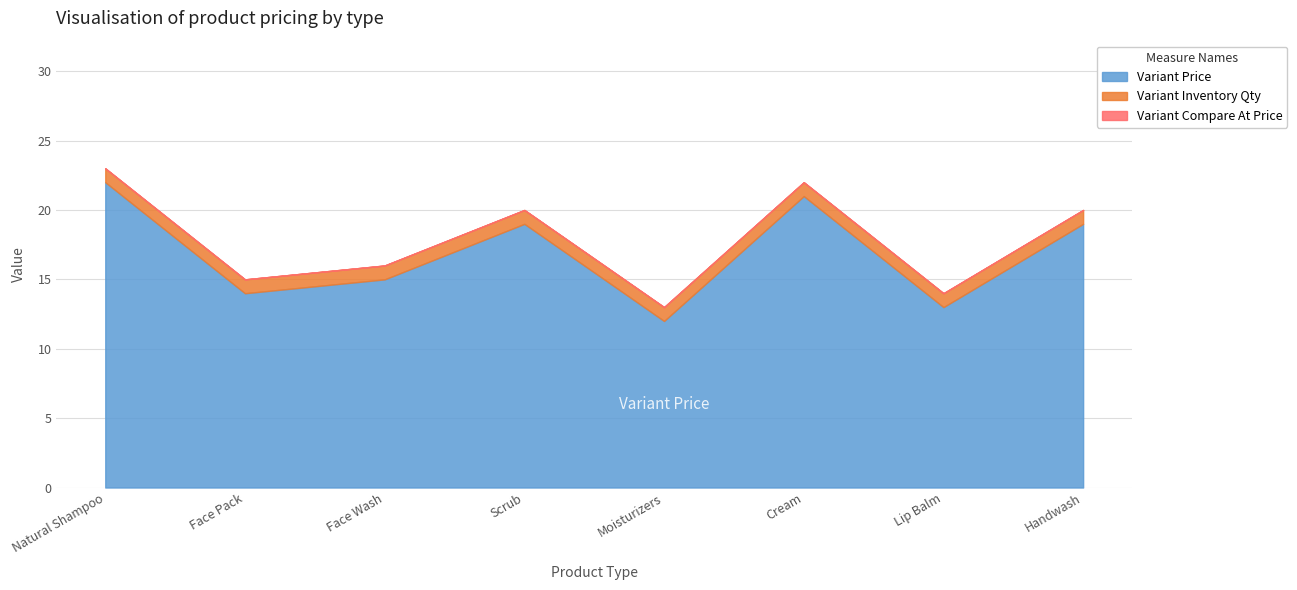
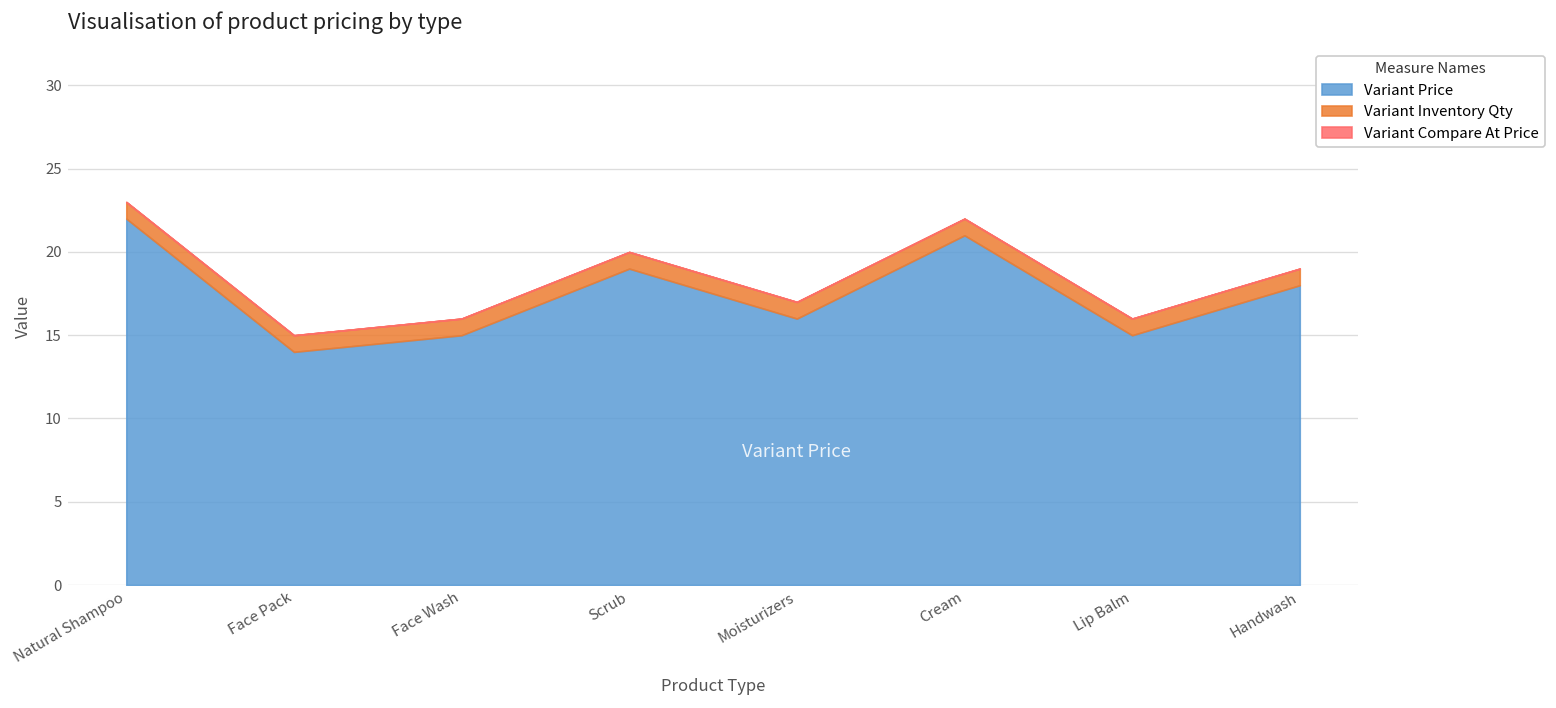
Variant Price, Moisturizers: 12 -> 16
Variant Price, Lip Balm: 13 -> 15
Variant Price, Handwash: 19 -> 18
